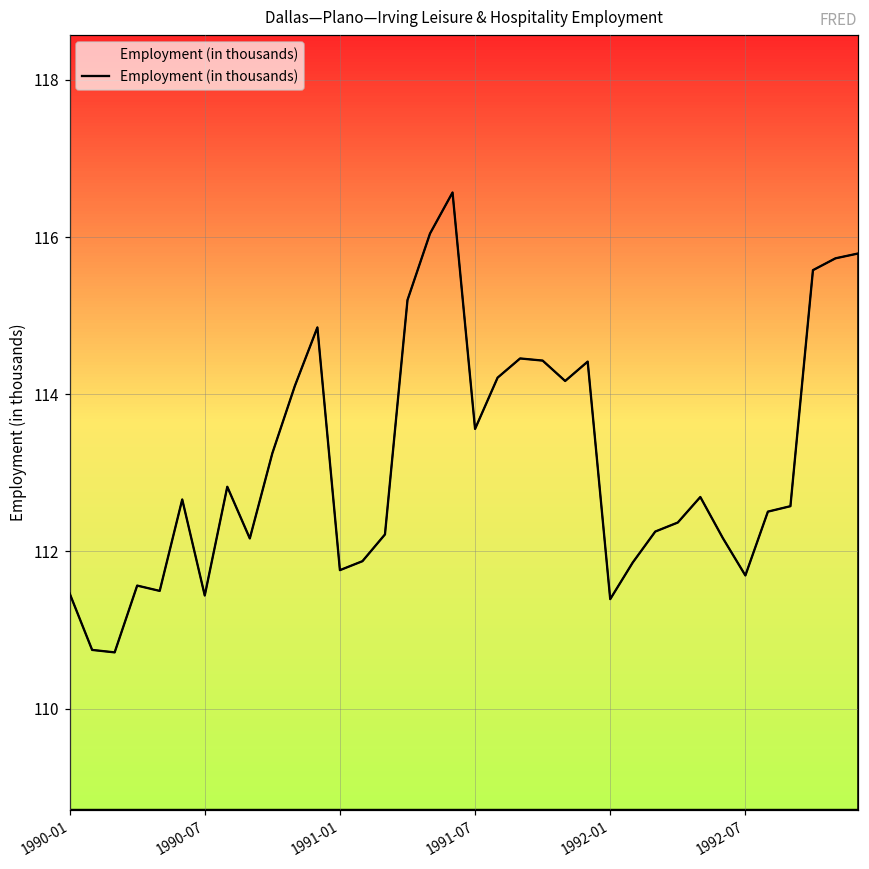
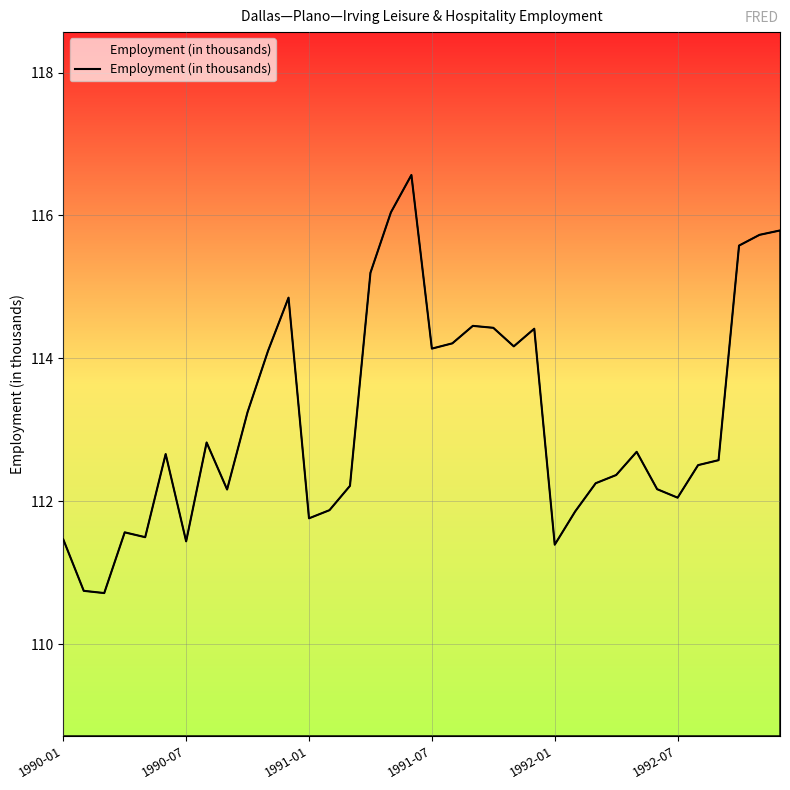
1991-07: 113.6 -> 114.1
1992-07: 111.7 -> 112.1
